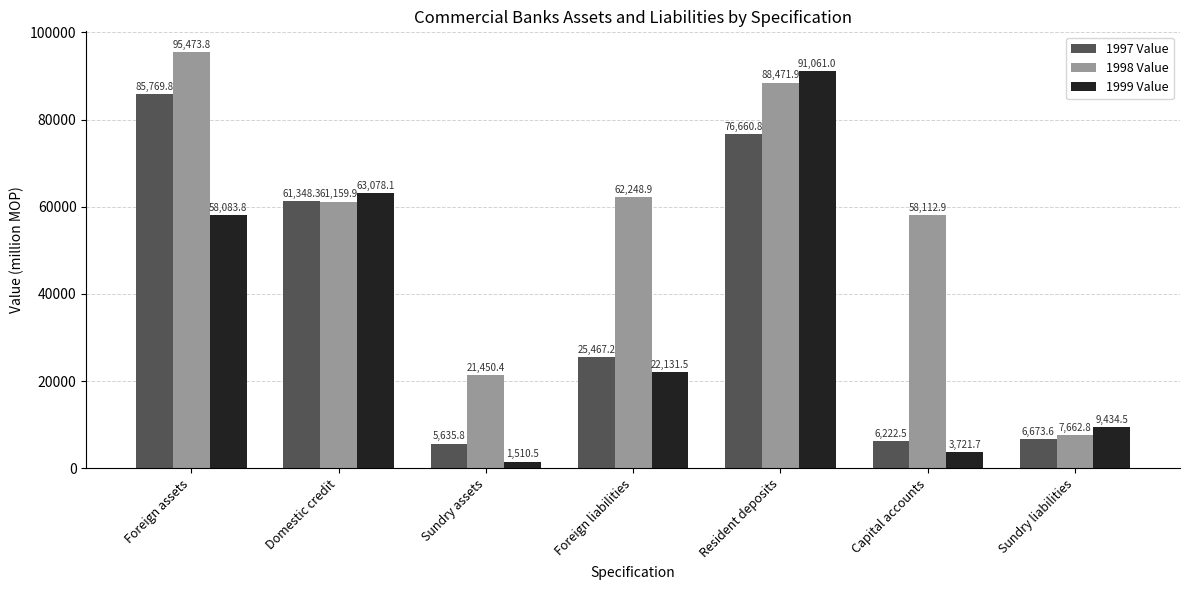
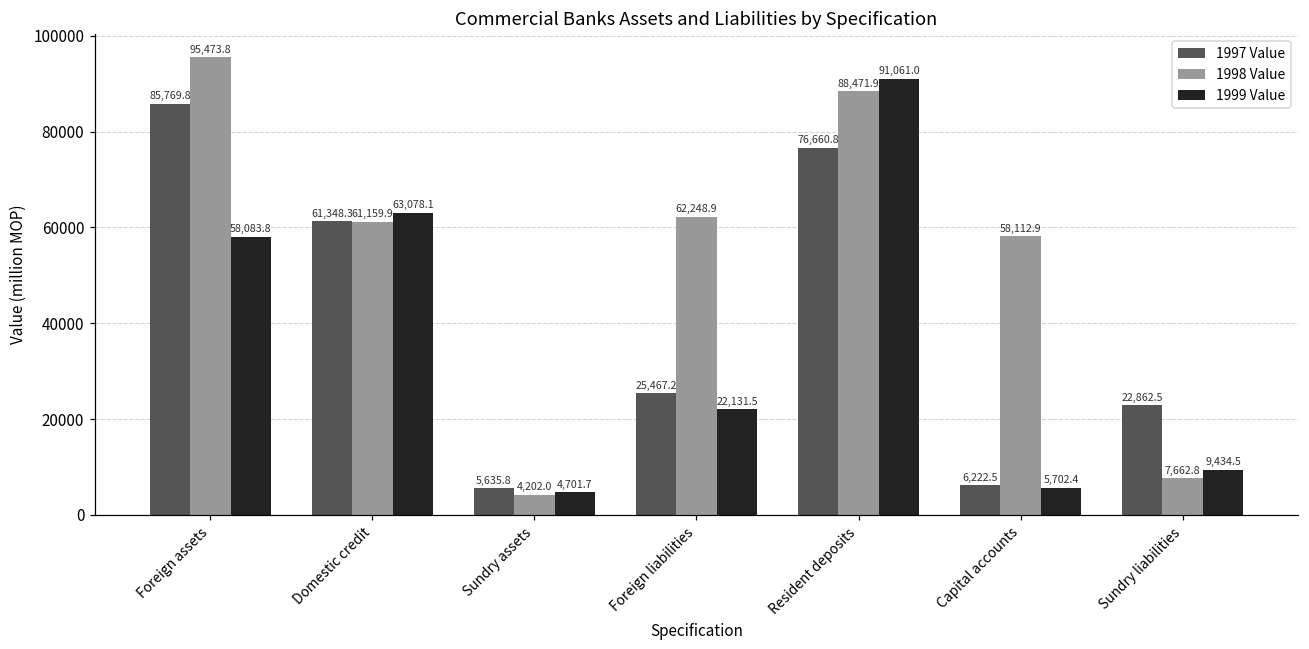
1998 Value, Sundry assets: 21,450.4 -> 4,202.0
1999 Value, Sundry assets: 1,510.5 -> 4,701.7
1999 Value, Capital accounts: 3,721.7 -> 5,702.4
1997 Value, Sundry liabilities: 6,673.6 -> 22,862.5
